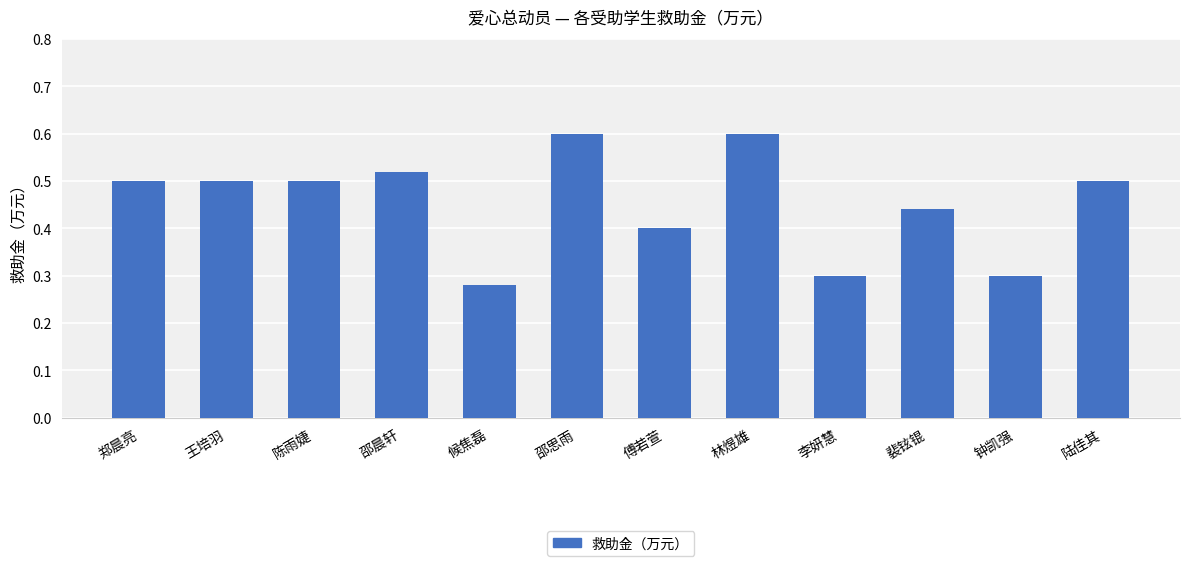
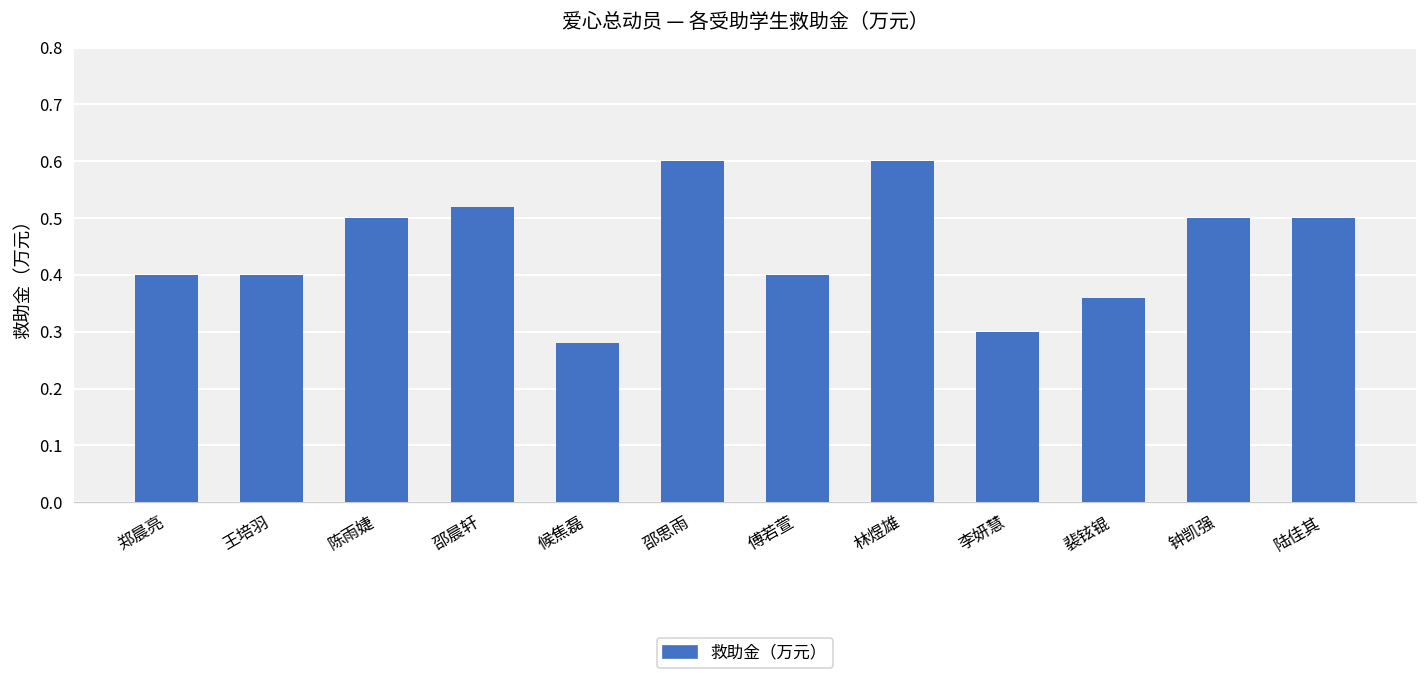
郑晨亮: 0.5 -> 0.4
王培羽: 0.5 -> 0.4
裴铉锟: 0.44 -> 0.36
钟凯强: 0.3 -> 0.5
